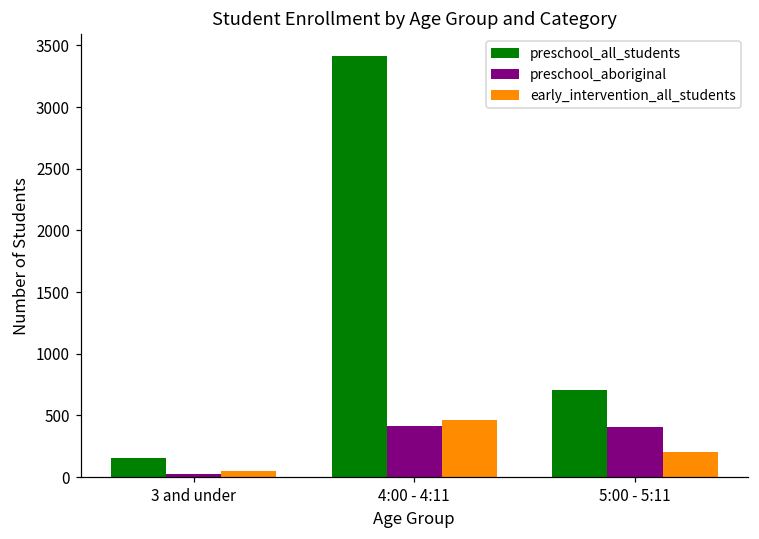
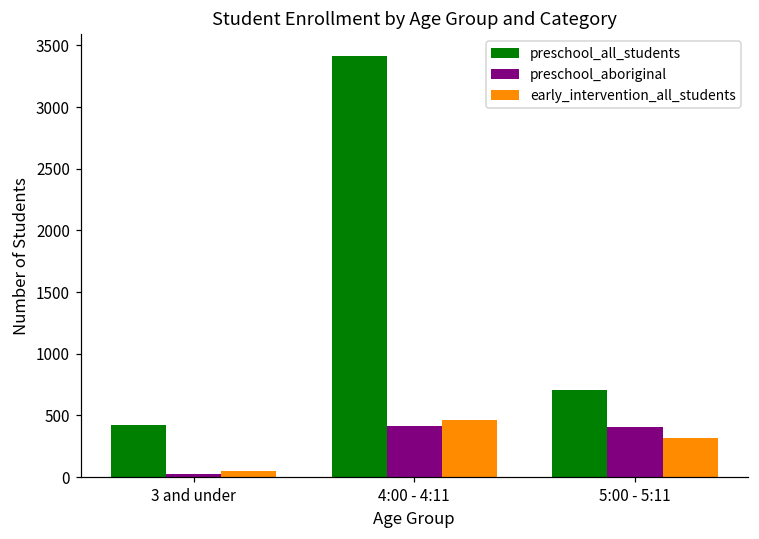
preschool_all_students, 3 and under: 150 -> 420
early_intervention_all_students, 5:00 - 5:11: 200 -> 320
